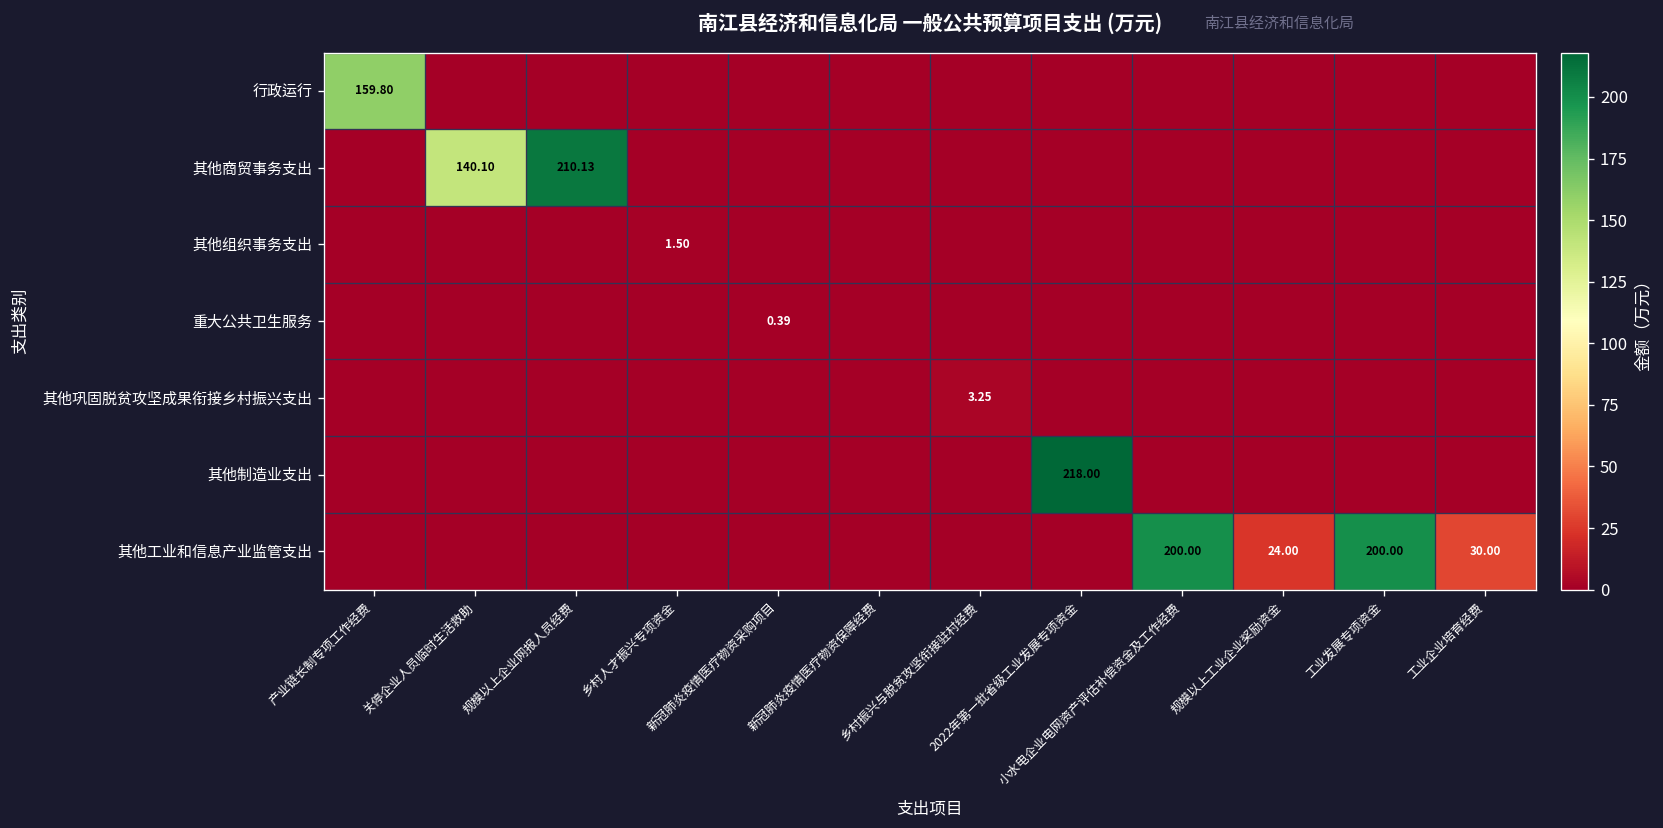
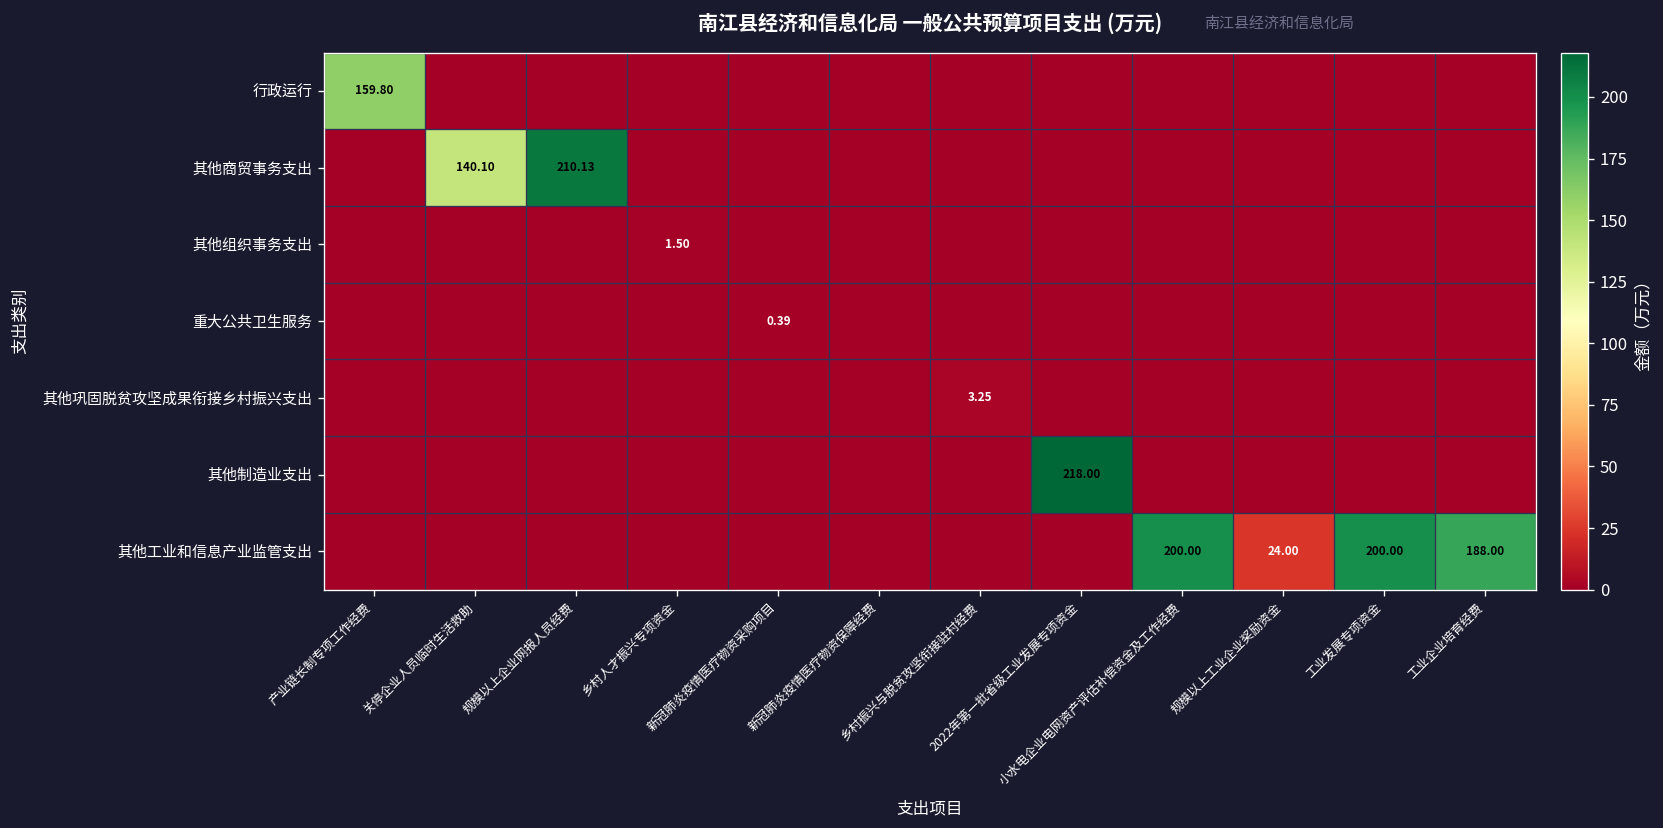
其他工业和信息产业监管支出, 工业企业培育经费: 30.00 -> 188.00
